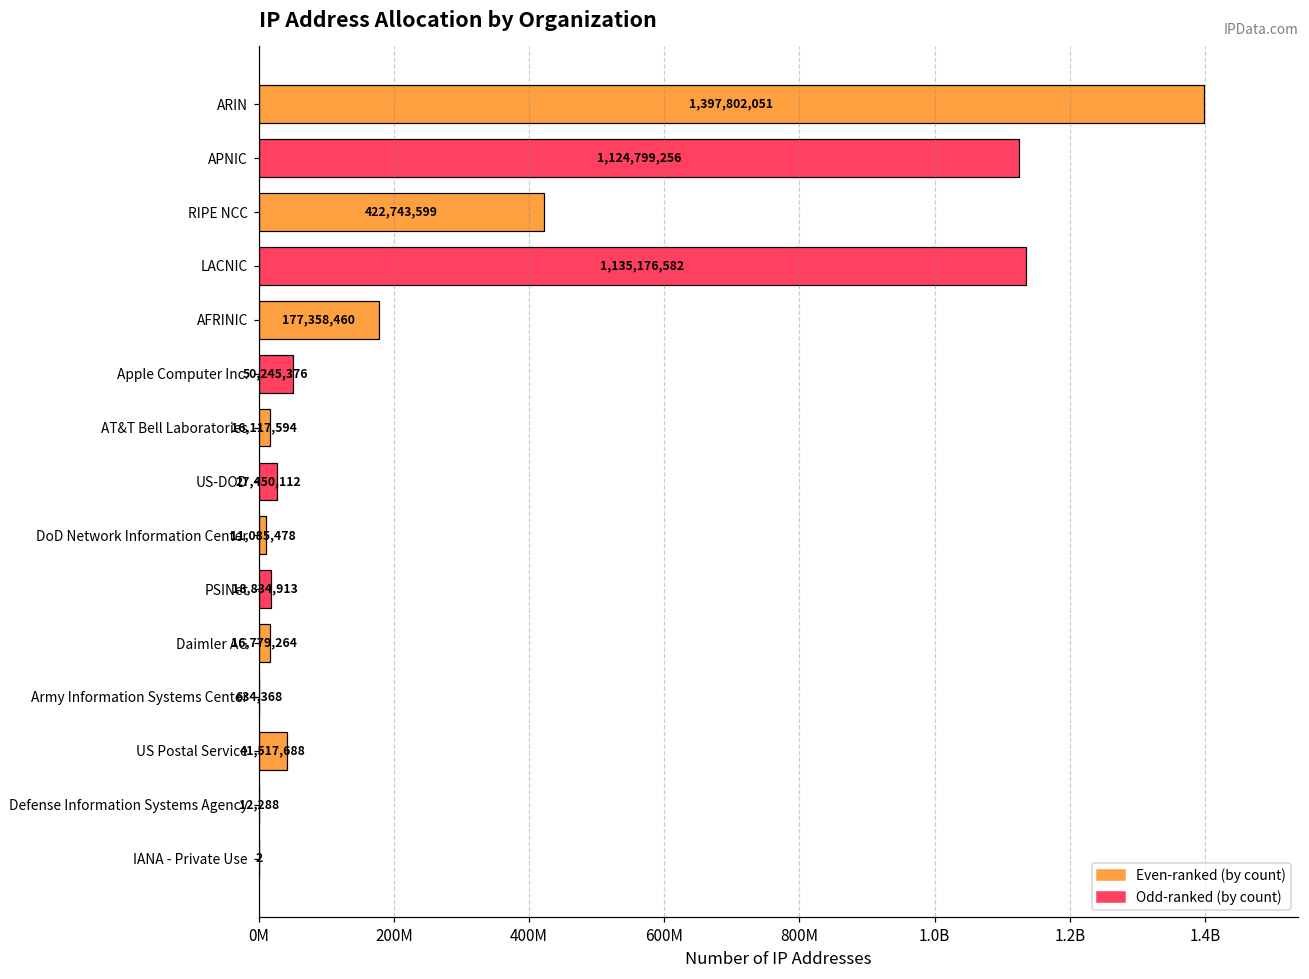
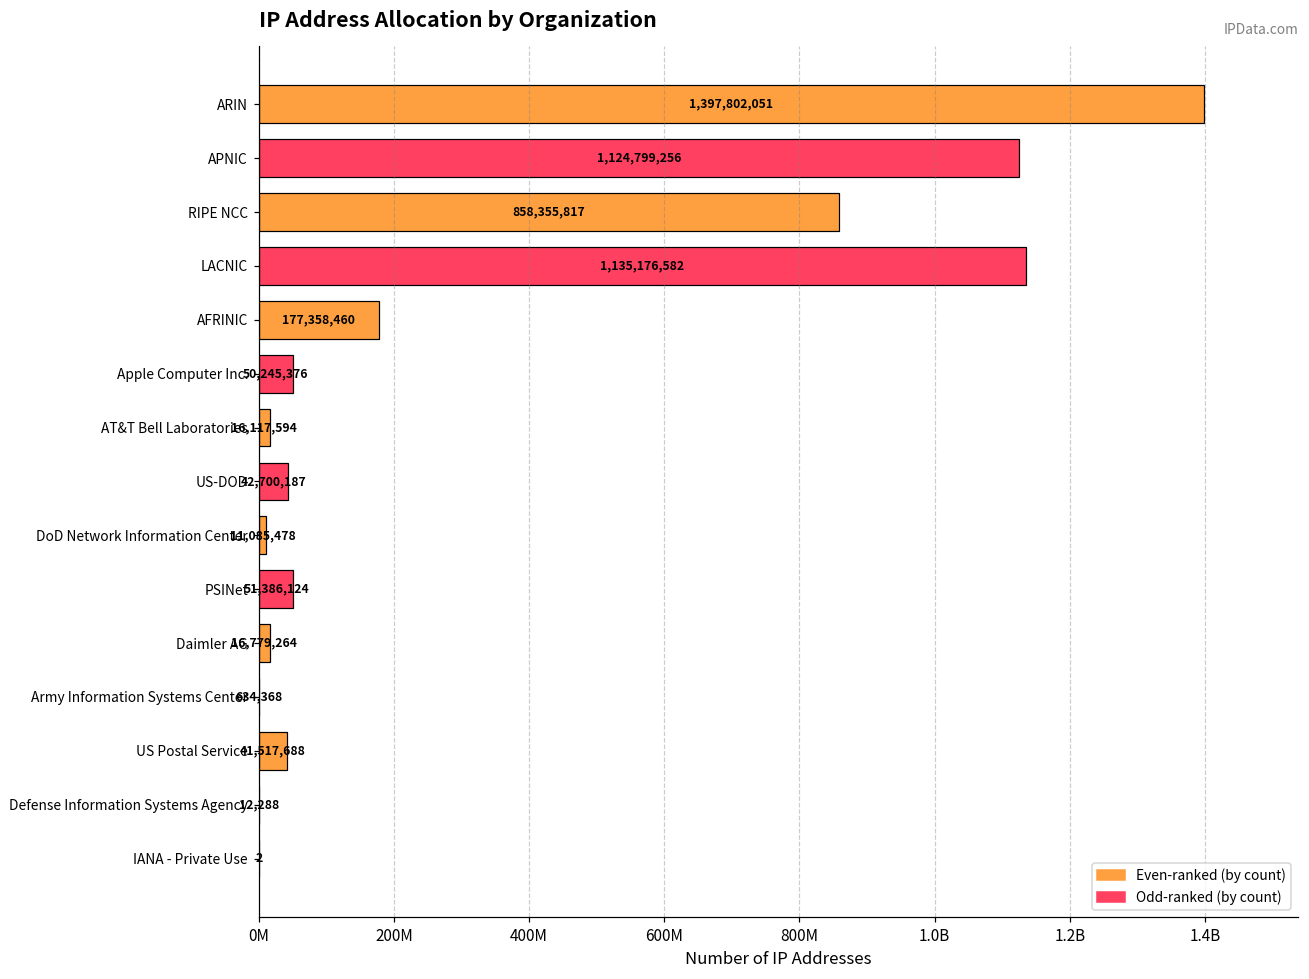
RIPE NCC: 422,743,599 -> 858,355,817
US-DOD: 27,450,112 -> 42,700,187
PSINet: 18,834,913 -> 51,386,124
